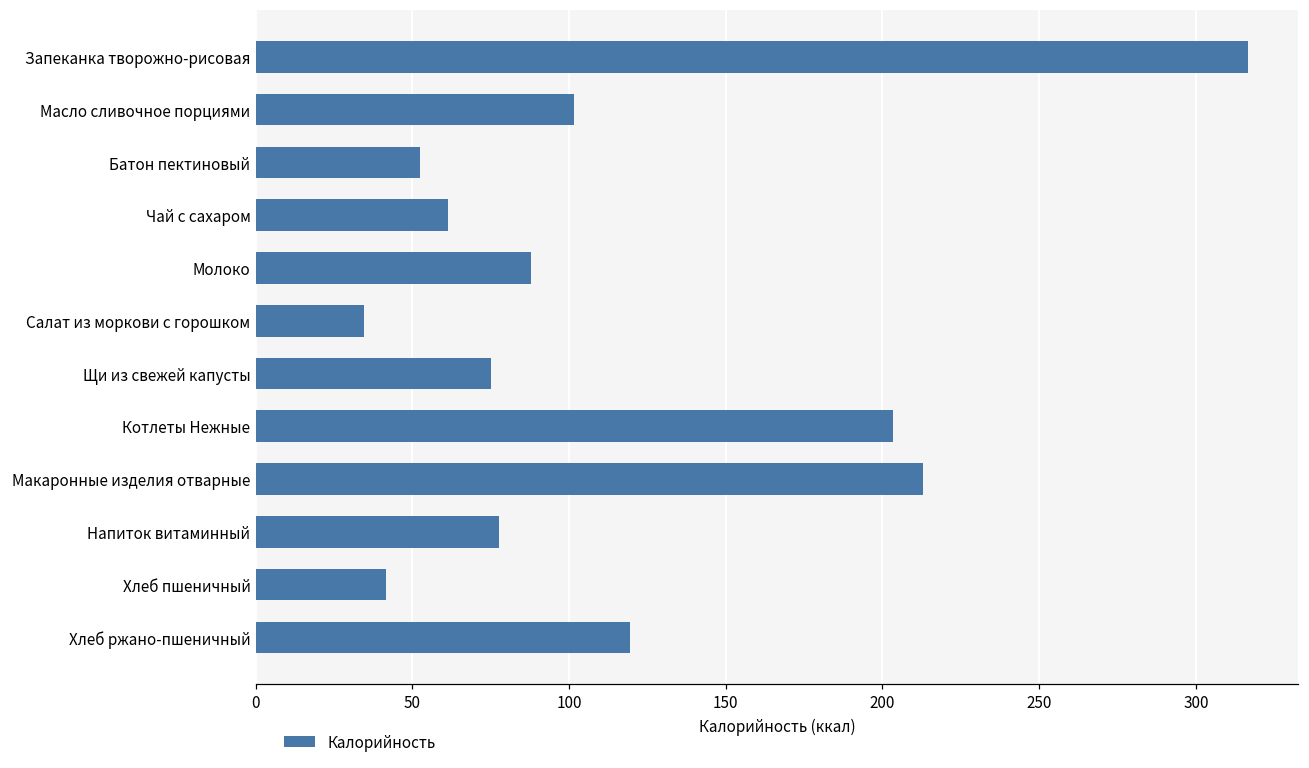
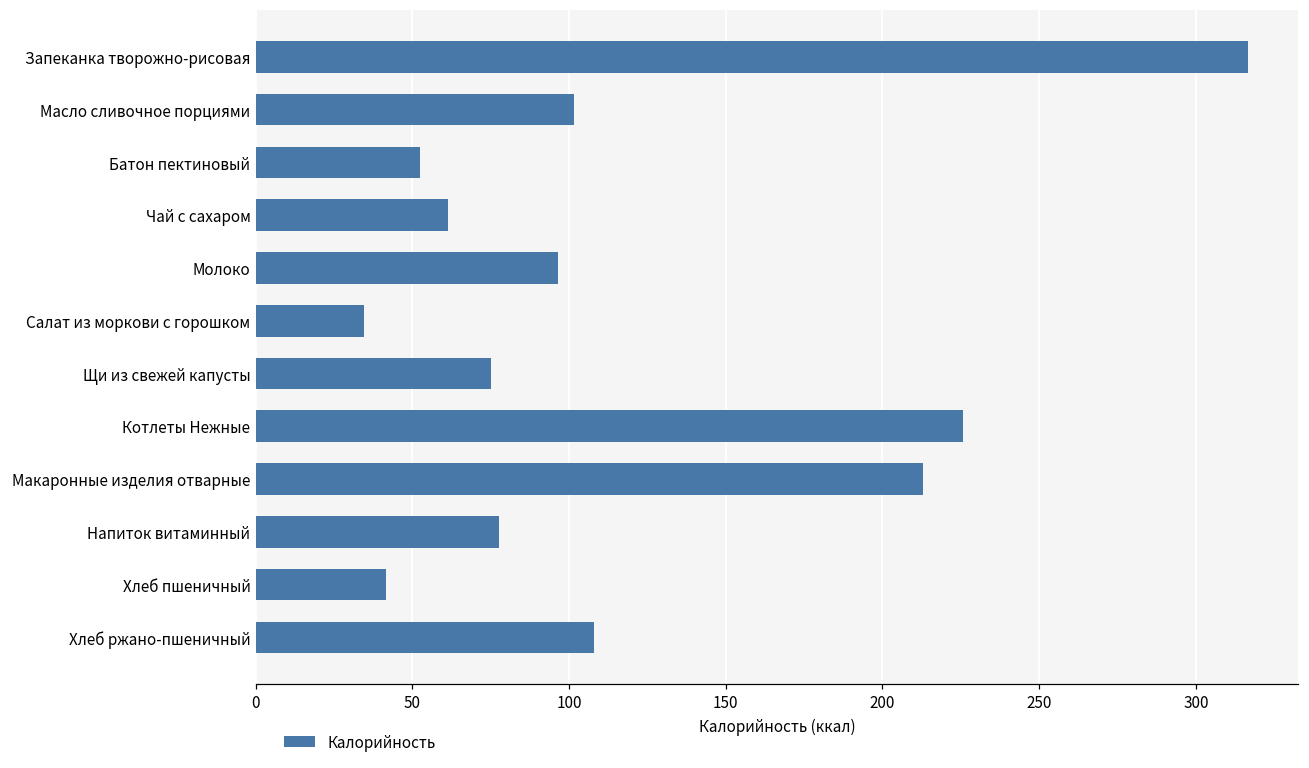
Молоко: 88 -> 96
Котлеты Нежные: 203 -> 226
Хлеб ржано-пшеничный: 120 -> 108
